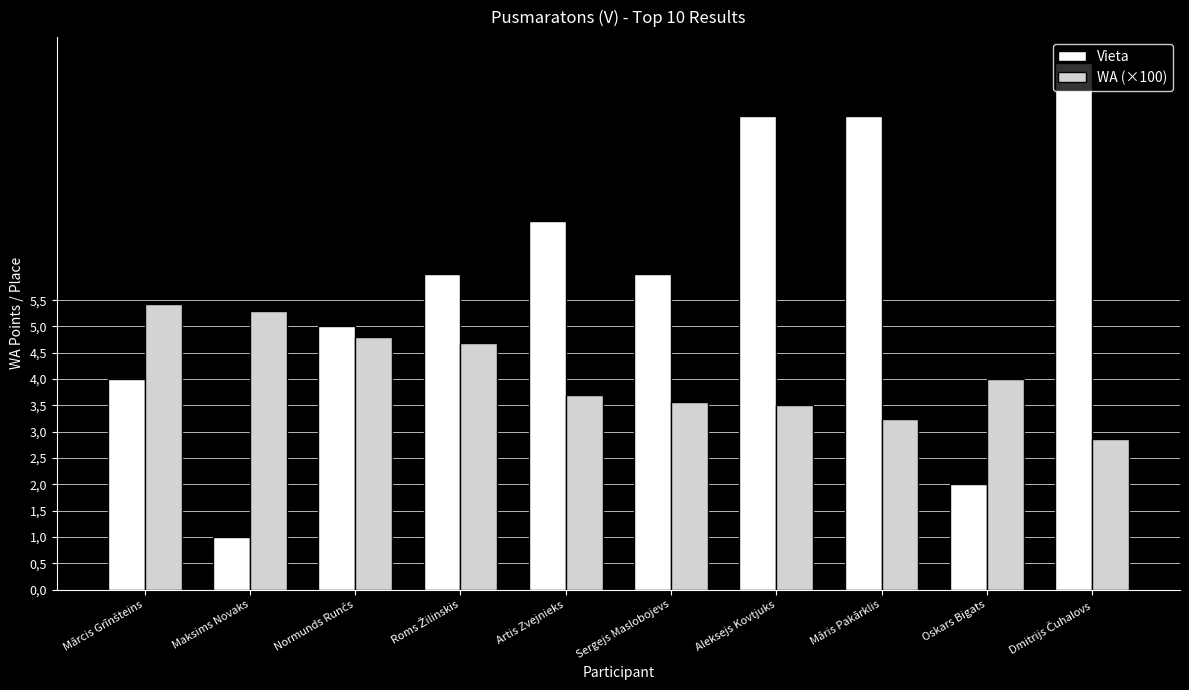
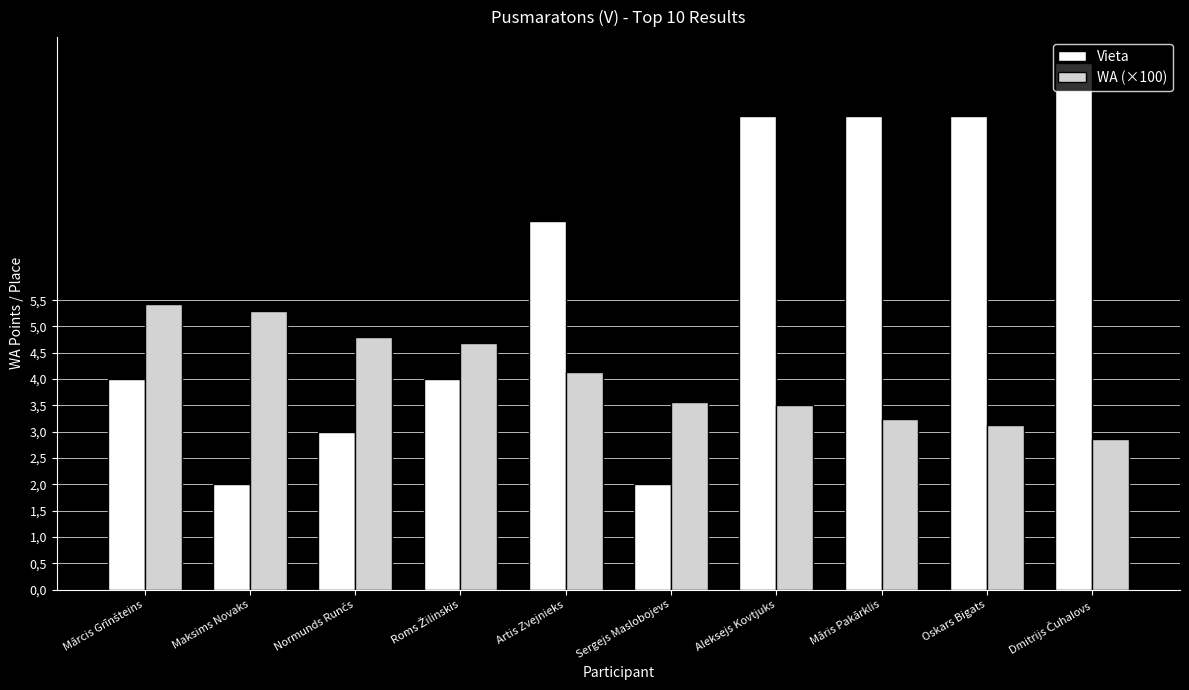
Vieta, Maksims Novaks: 10 -> 20
Vieta, Normunds Runčs: 50 -> 30
Vieta, Roms Žilinskis: 60 -> 40
WA (×100), Artis Zvejnieks: 37 -> 41
Vieta, Sergejs Maslobojevs: 60 -> 20
Vieta, Oskars Bigats: 20 -> 90
WA (×100), Oskars Bigats: 40 -> 31
